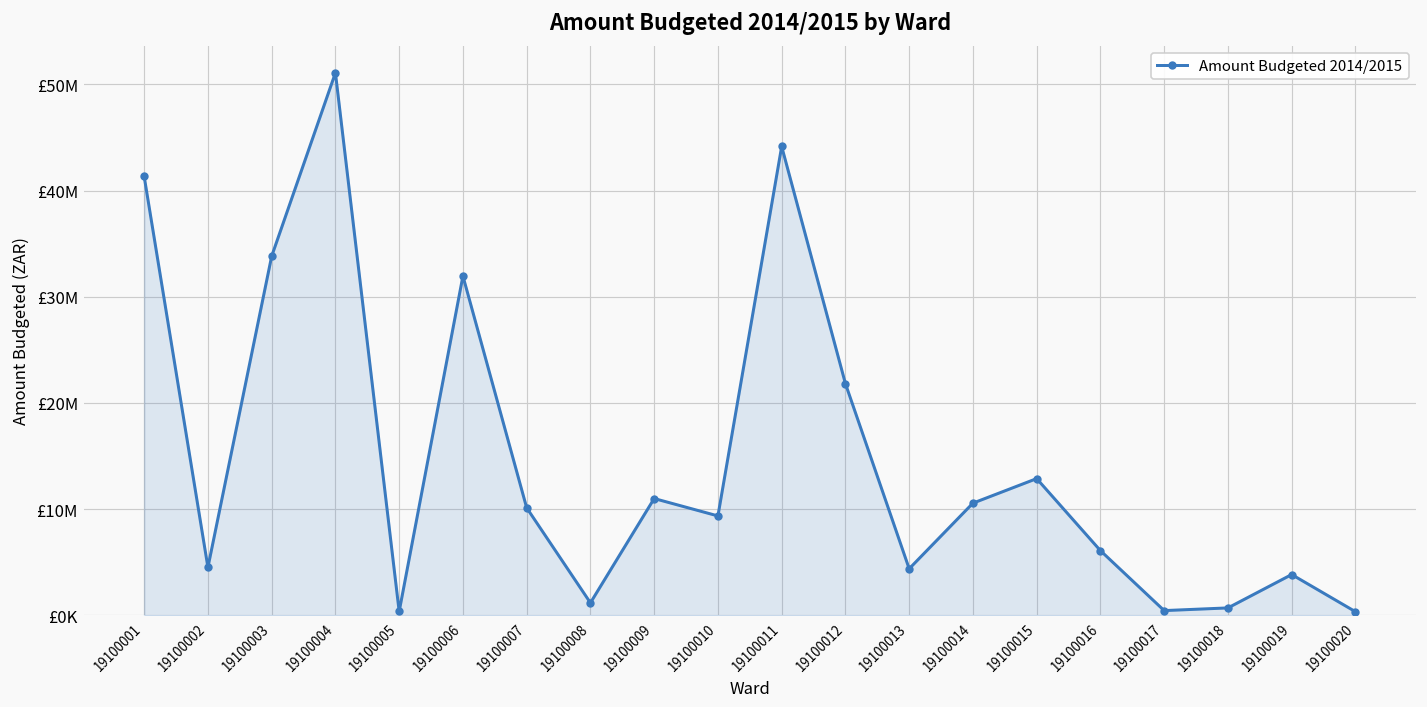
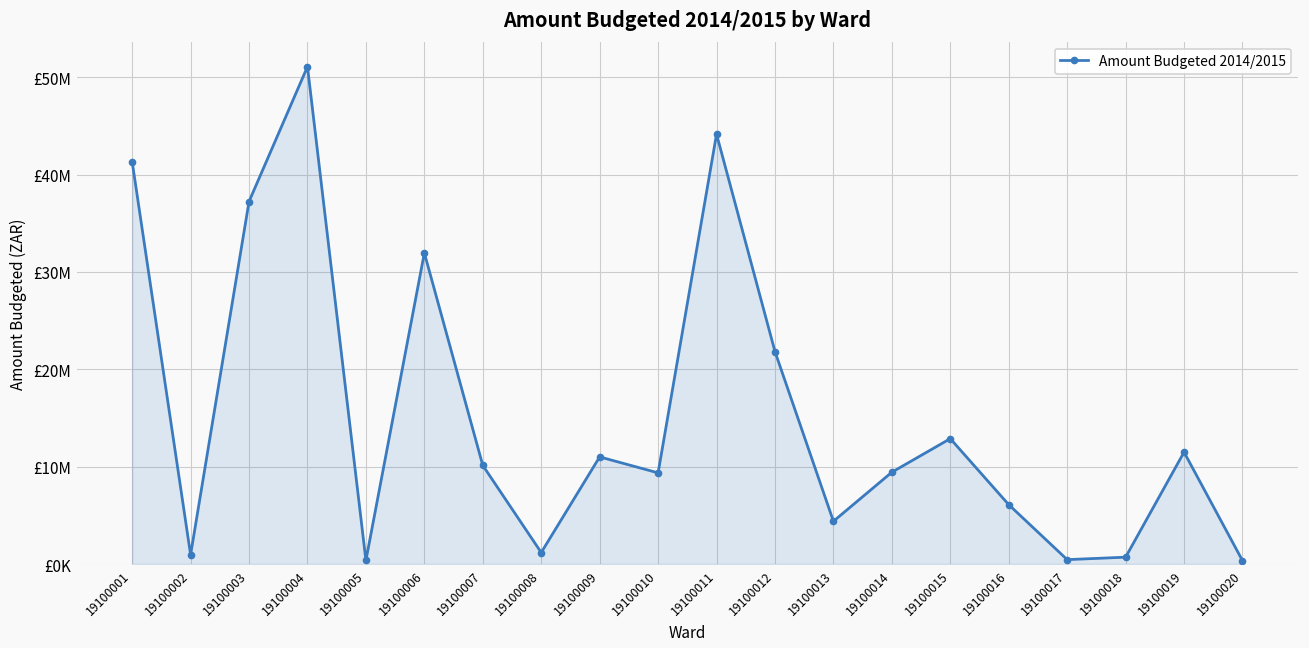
19100002: £5000000 -> £1000000
19100003: £34000000 -> £37000000
19100014: £11000000 -> £9000000
19100019: £4000000 -> £11000000
